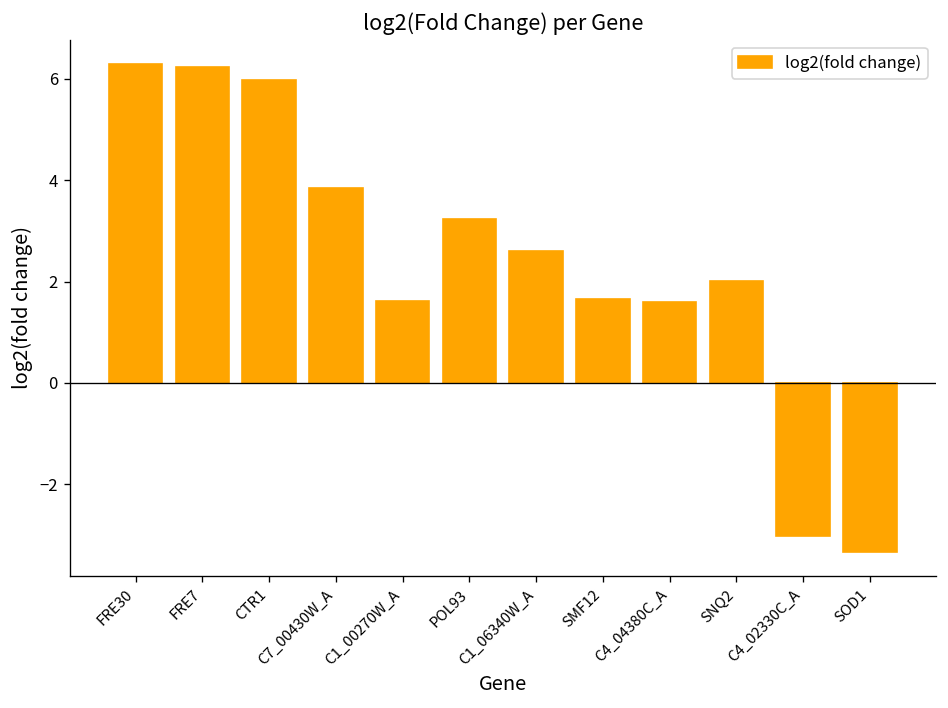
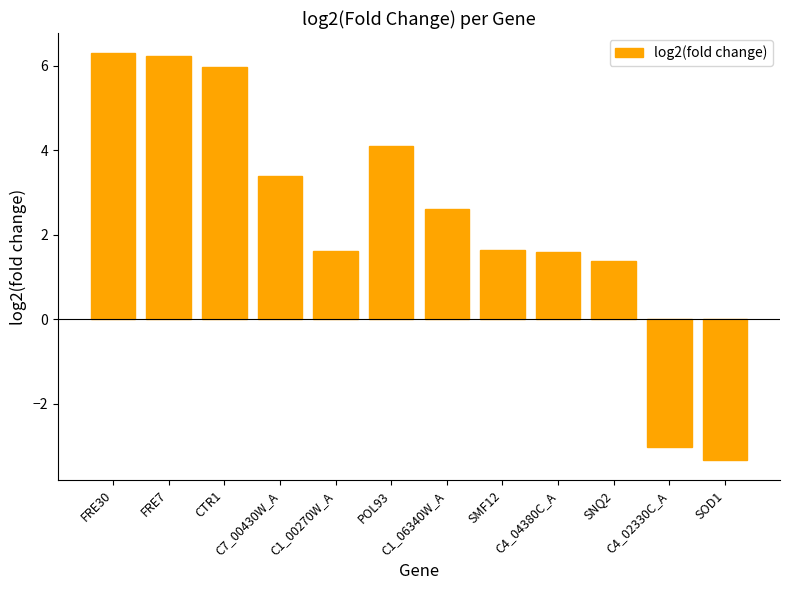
C7_00430W_A: 3.8 -> 3.4
POL93: 3.2 -> 4.1
SNQ2: 2.0 -> 1.4
